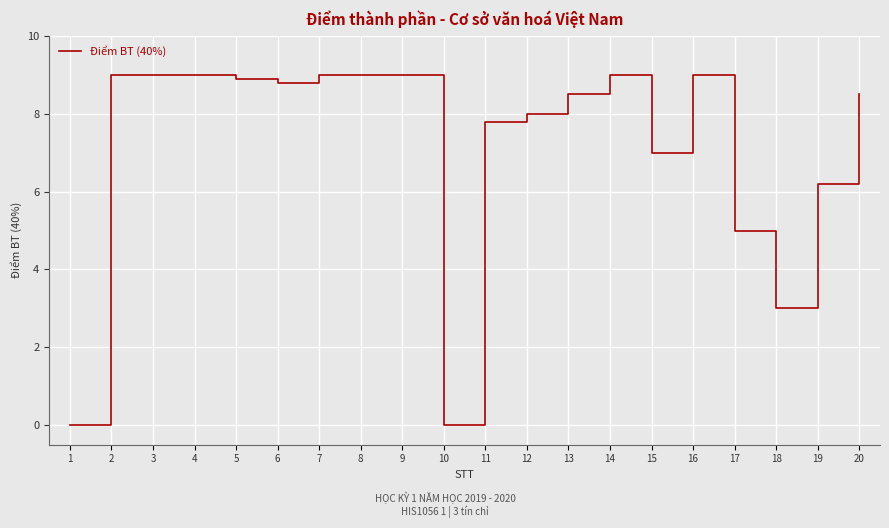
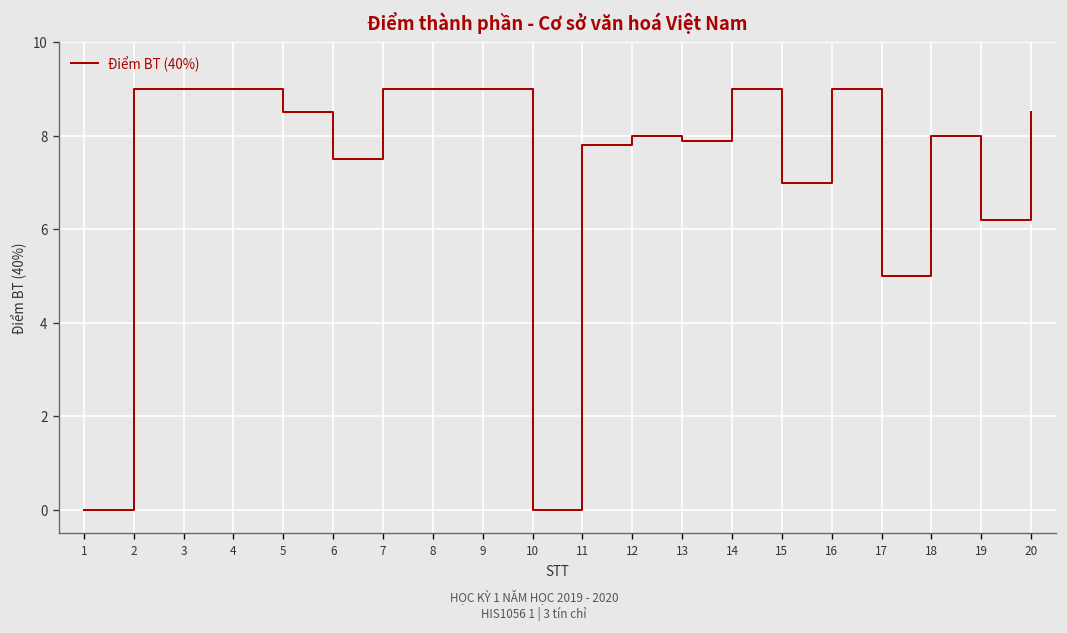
5: 8.9 -> 8.5
6: 8.8 -> 7.5
13: 8.5 -> 7.9
18: 3 -> 8
